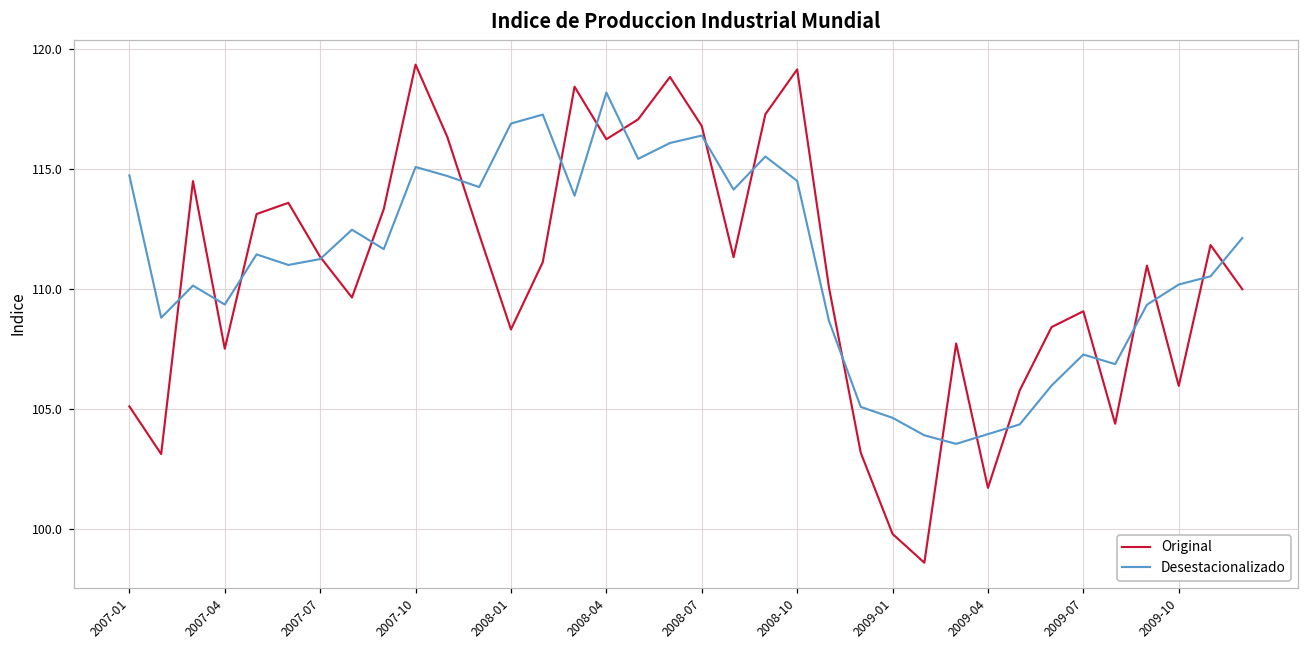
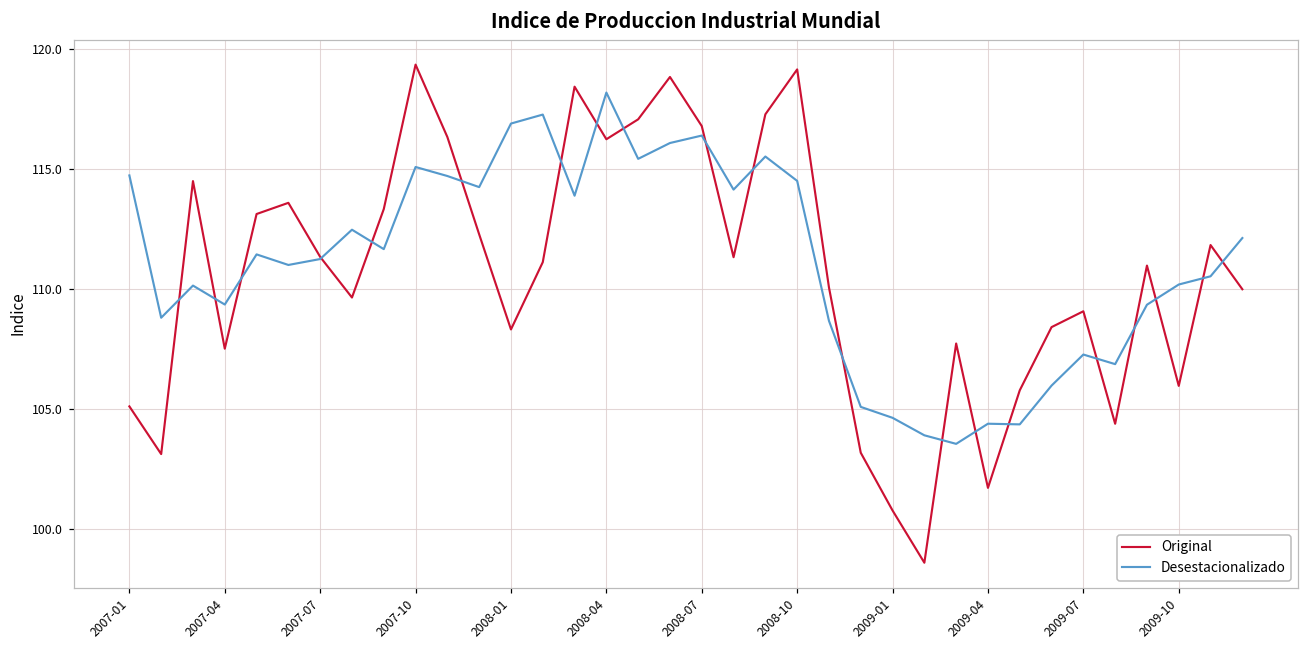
Original, 2009-01: 99.8 -> 100.8
Desestacionalizado, 2009-04: 104.0 -> 104.4
